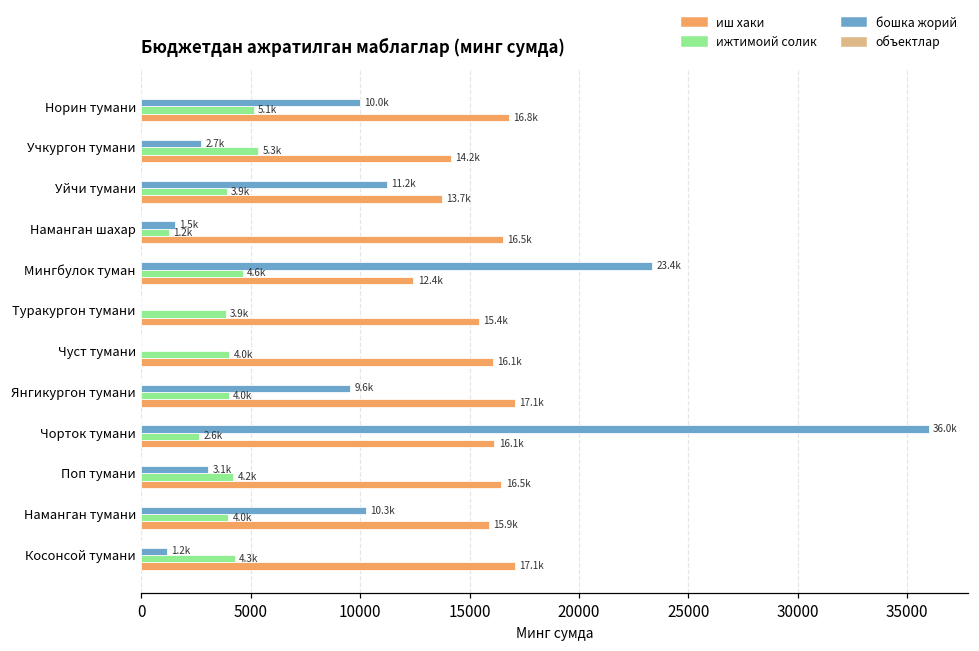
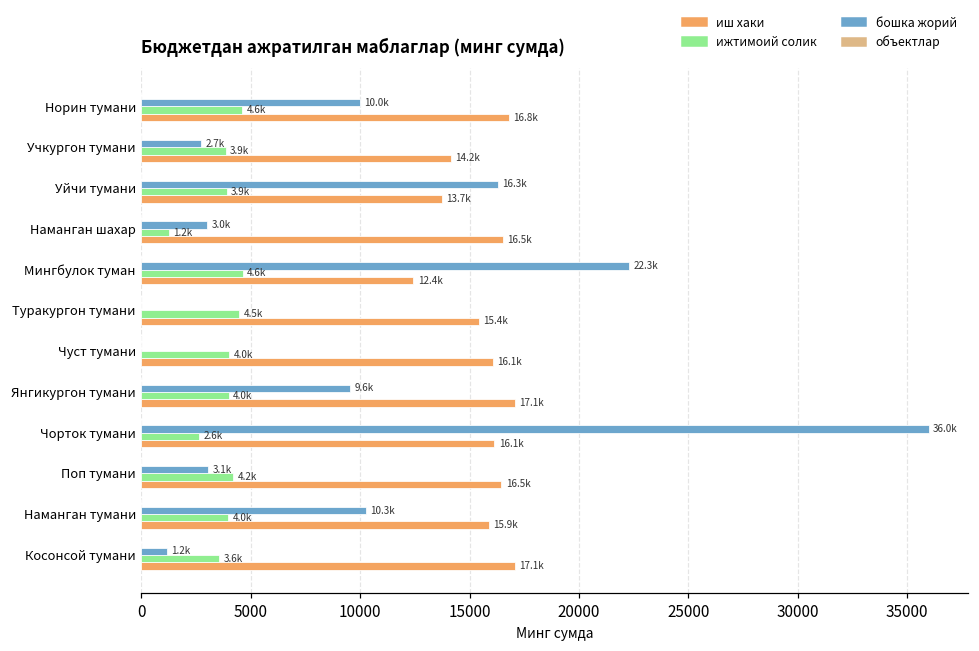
ижтимоий солик, Норин тумани: 5.1k -> 4.6k
ижтимоий солик, Учкургон тумани: 5.3k -> 3.9k
бошка жорий, Уйчи тумани: 11.2k -> 16.3k
бошка жорий, Наманган шахар: 1.5k -> 3.0k
бошка жорий, Мингбулок туман: 23.4k -> 22.3k
ижтимоий солик, Туракургон тумани: 3.9k -> 4.5k
ижтимоий солик, Косонсой тумани: 4.3k -> 3.6k
